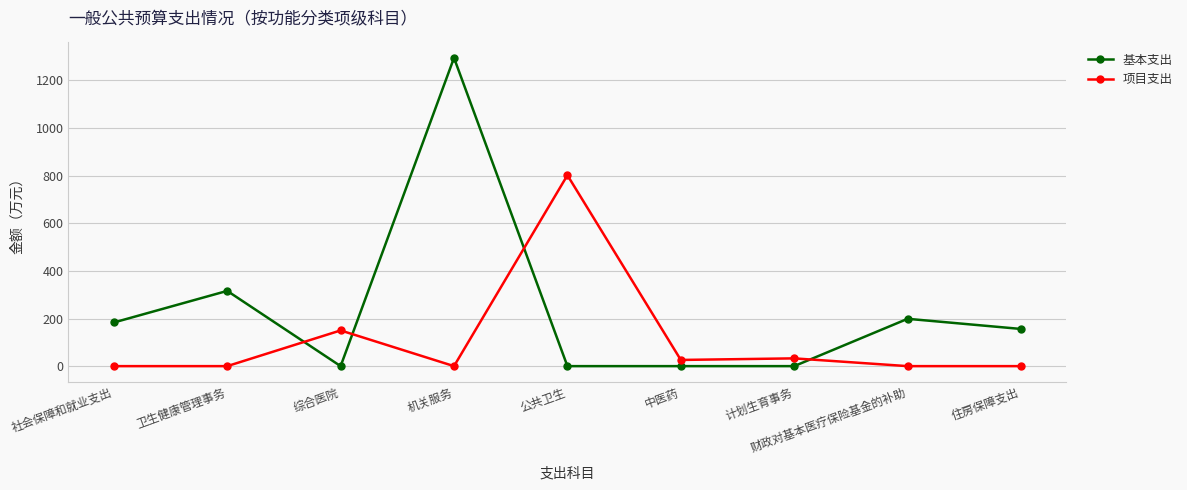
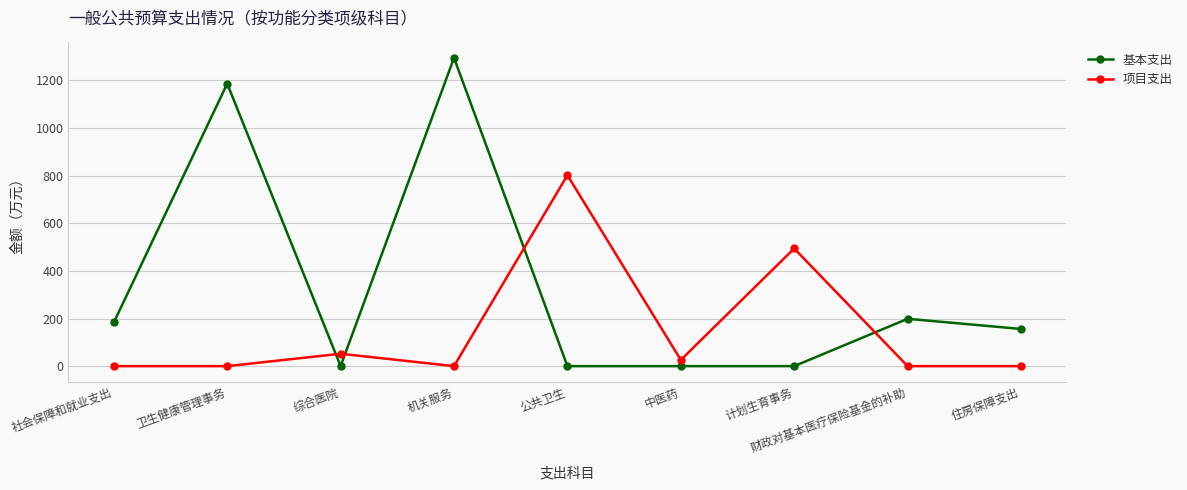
基本支出, 卫生健康管理事务: 320 -> 1190
项目支出, 综合医院: 150 -> 50
项目支出, 计划生育事务: 30 -> 490
